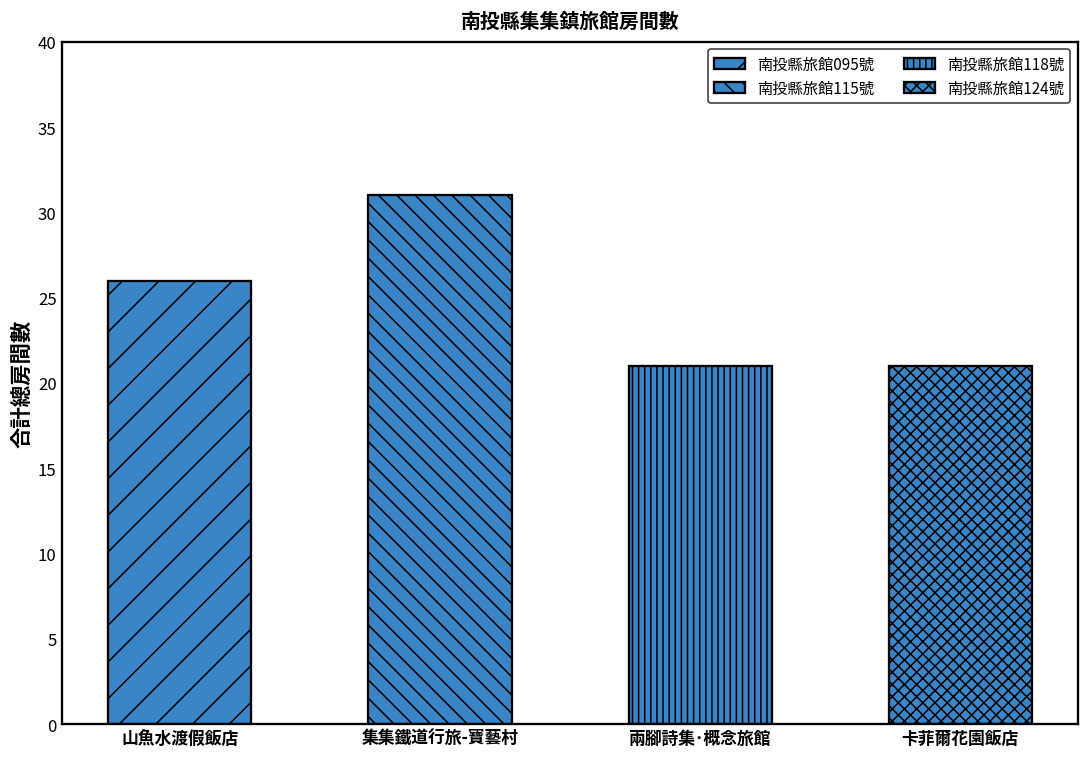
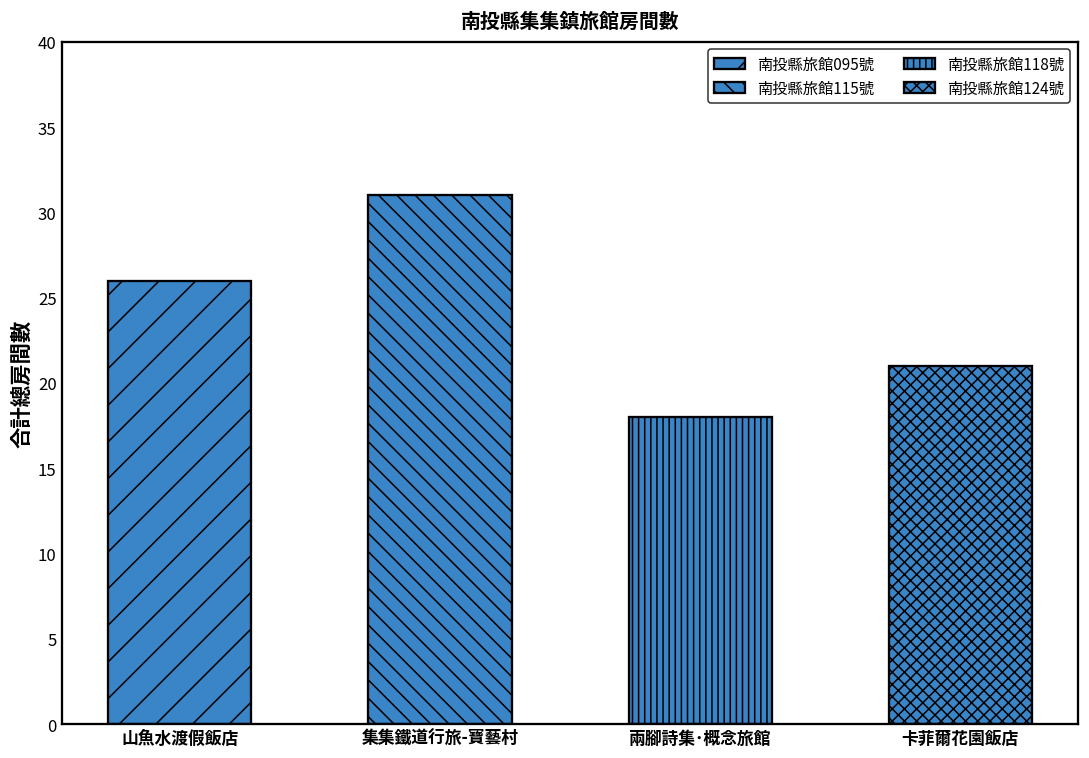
兩腳詩集･概念旅館: 21 -> 18
